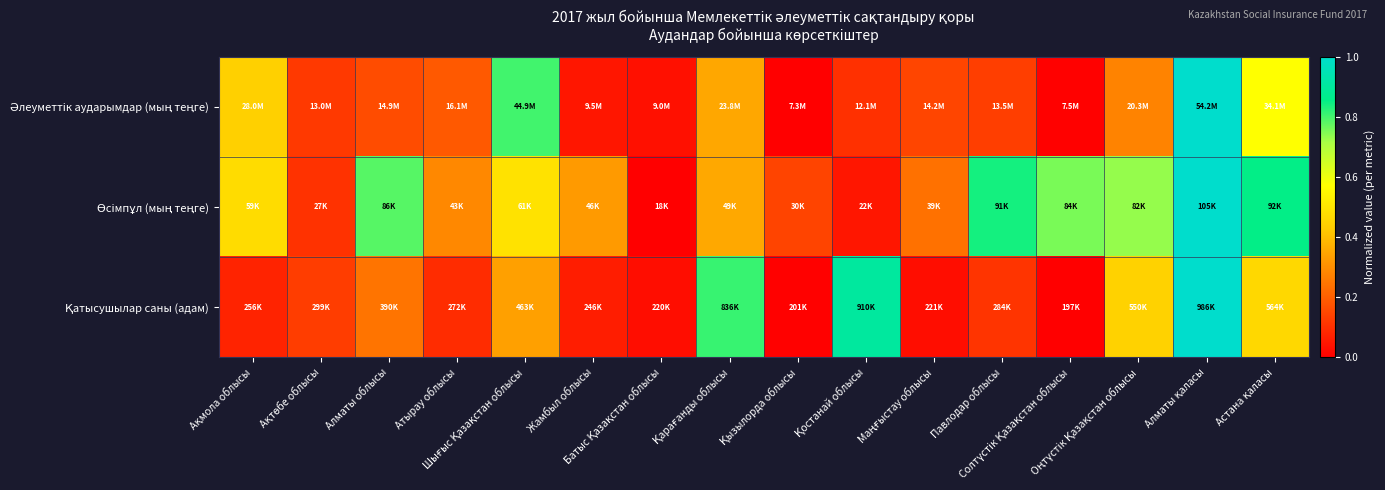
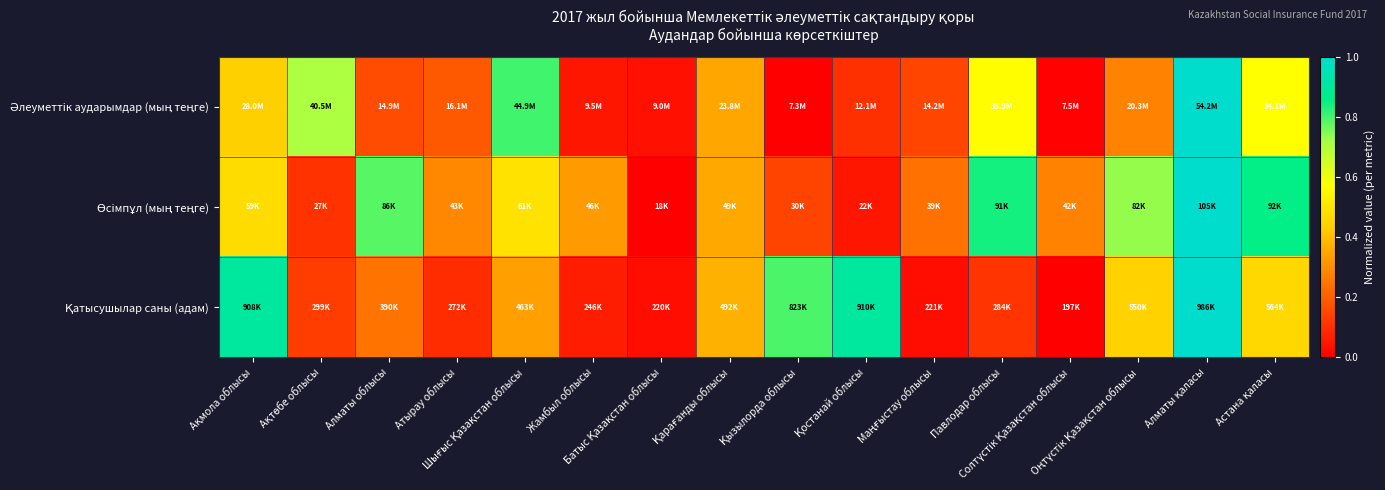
Әлеуметтік аударымдар (мың теңге), Ақтөбе облысы: 13.0M -> 40.5M
Әлеуметтік аударымдар (мың теңге), Павлодар облысы: 13.5M -> 33.9M
Өсімпұл (мың теңге), Солтүстік Қазақстан облысы: 84K -> 42K
Қатысушылар саны (адам), Ақмола облысы: 256K -> 908K
Қатысушылар саны (адам), Қарағанды облысы: 836K -> 492K
Қатысушылар саны (адам), Қызылорда облысы: 201K -> 823K
